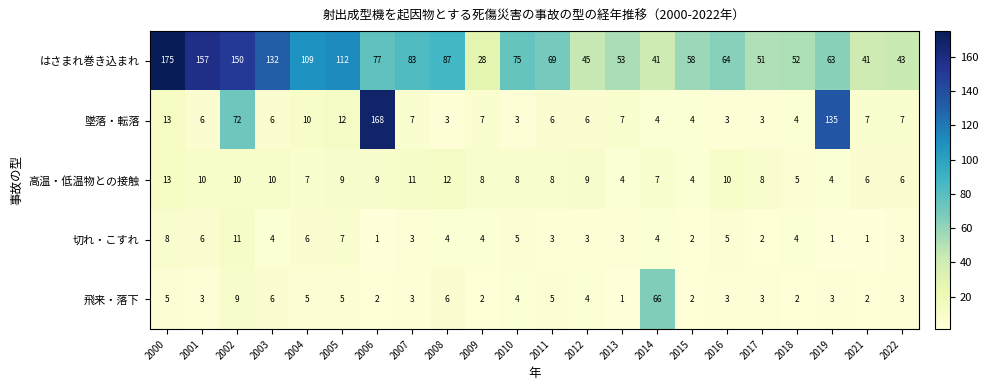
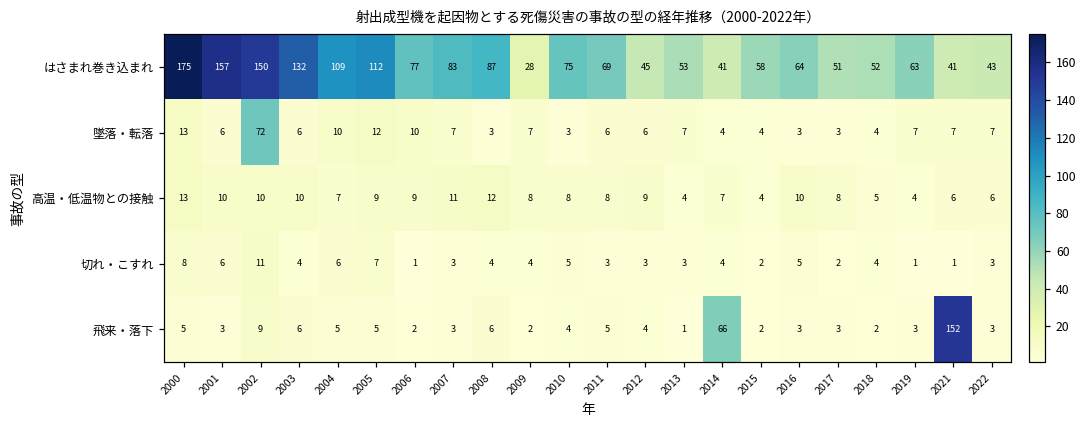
墜落・転落, 2006: 168 -> 10
墜落・転落, 2019: 135 -> 7
飛来・落下, 2021: 2 -> 152
